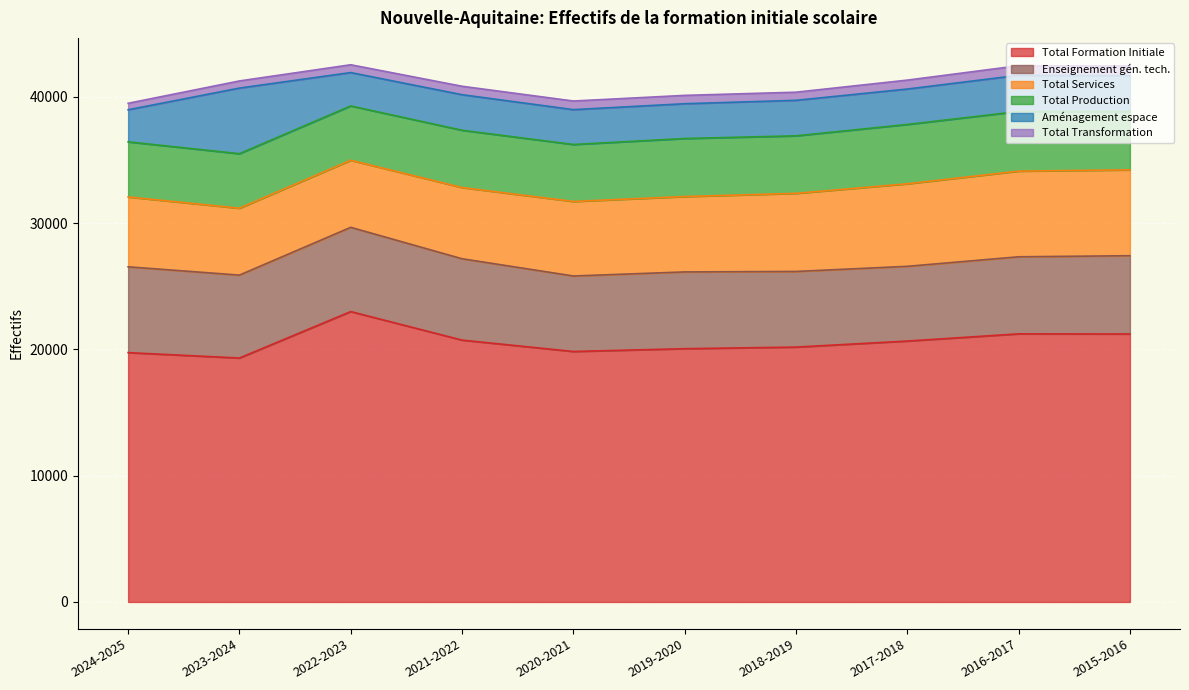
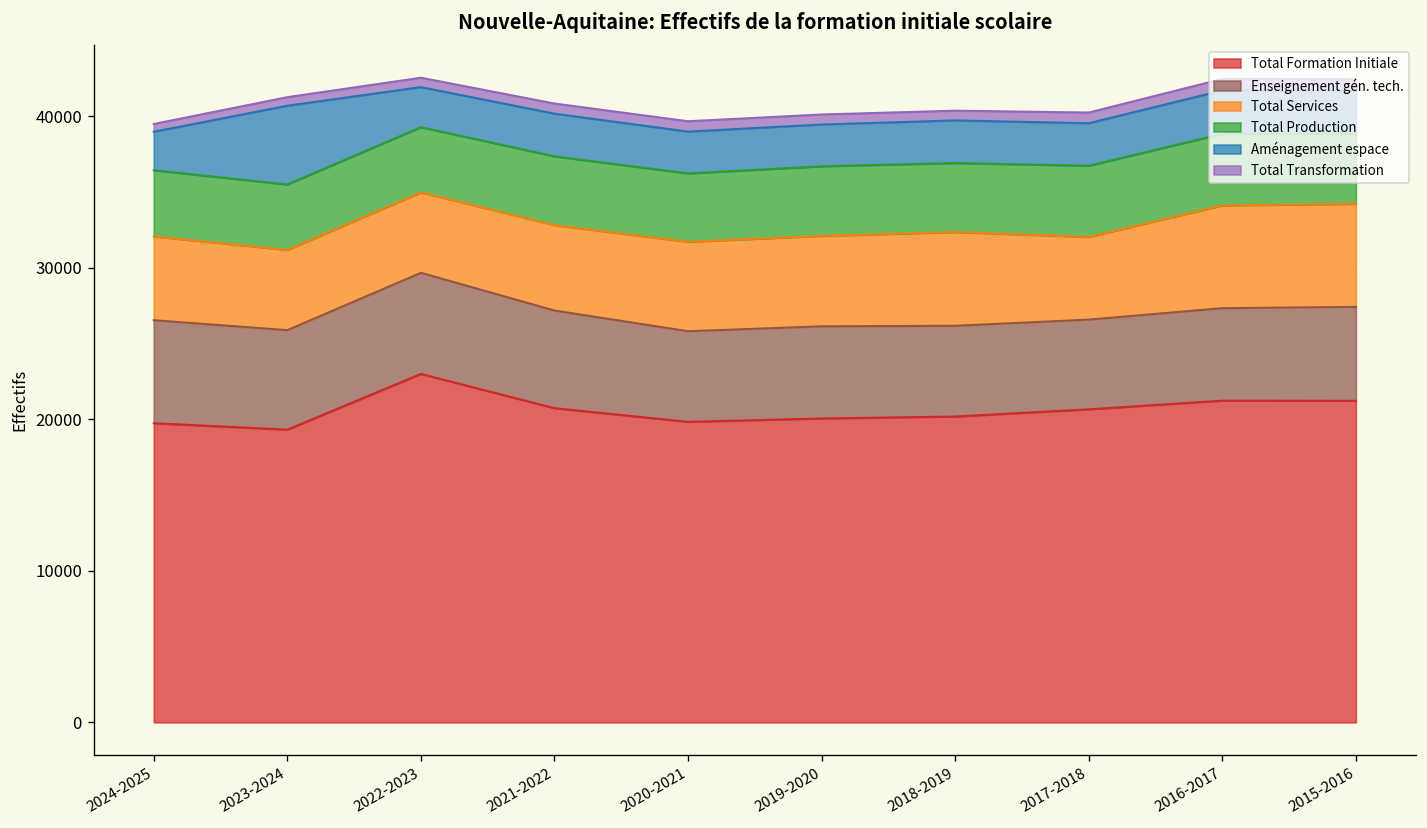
Total Services, 2017-2018: 6500 -> 5500
